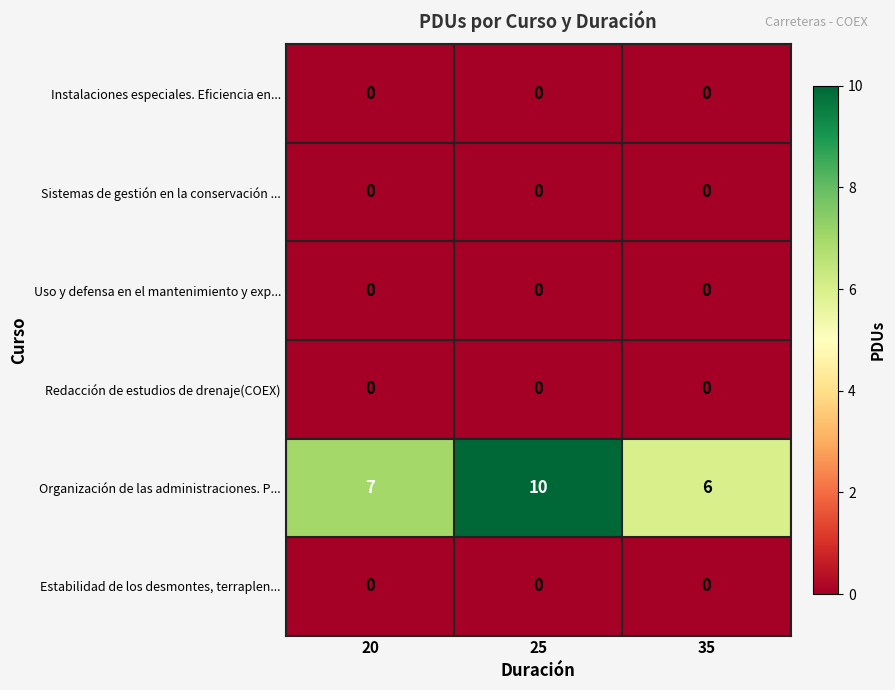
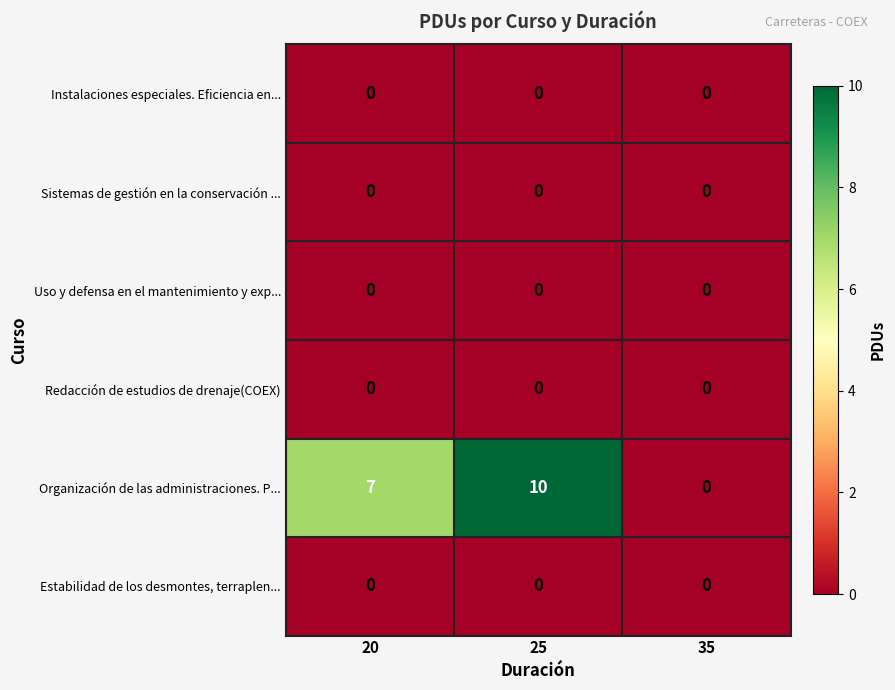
Organización de las administraciones. P..., 35: 6 -> 0
